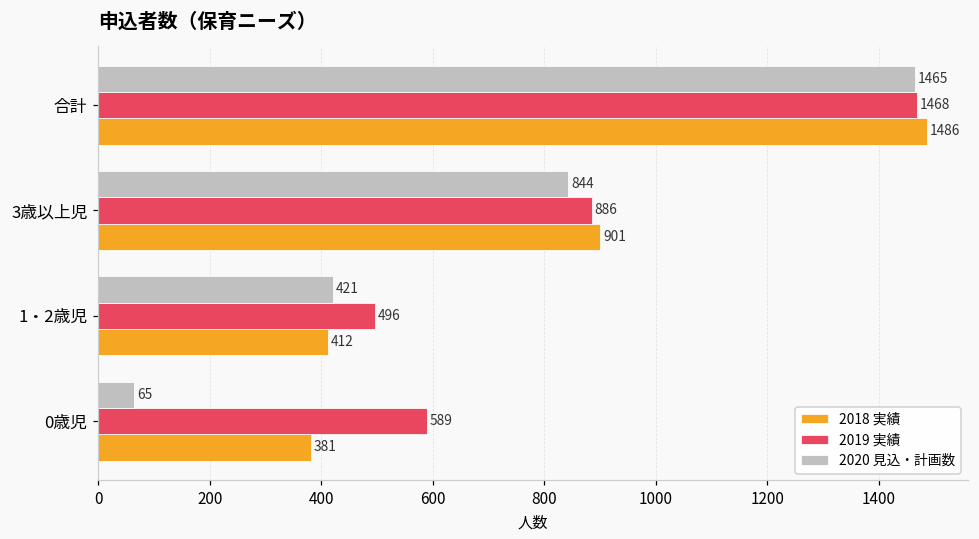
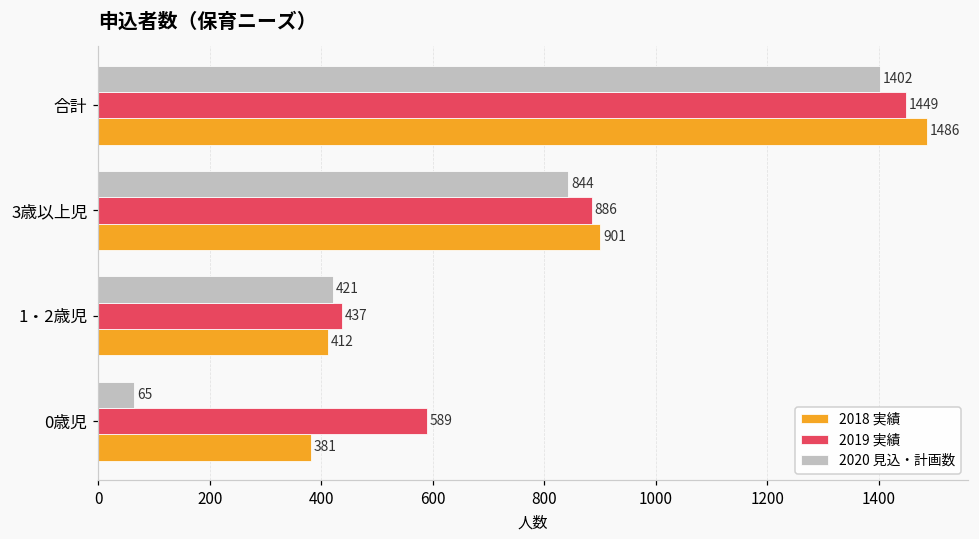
2020 見込・計画数, 合計: 1465 -> 1402
2019 実績, 合計: 1468 -> 1449
2019 実績, 1・2歳児: 496 -> 437
